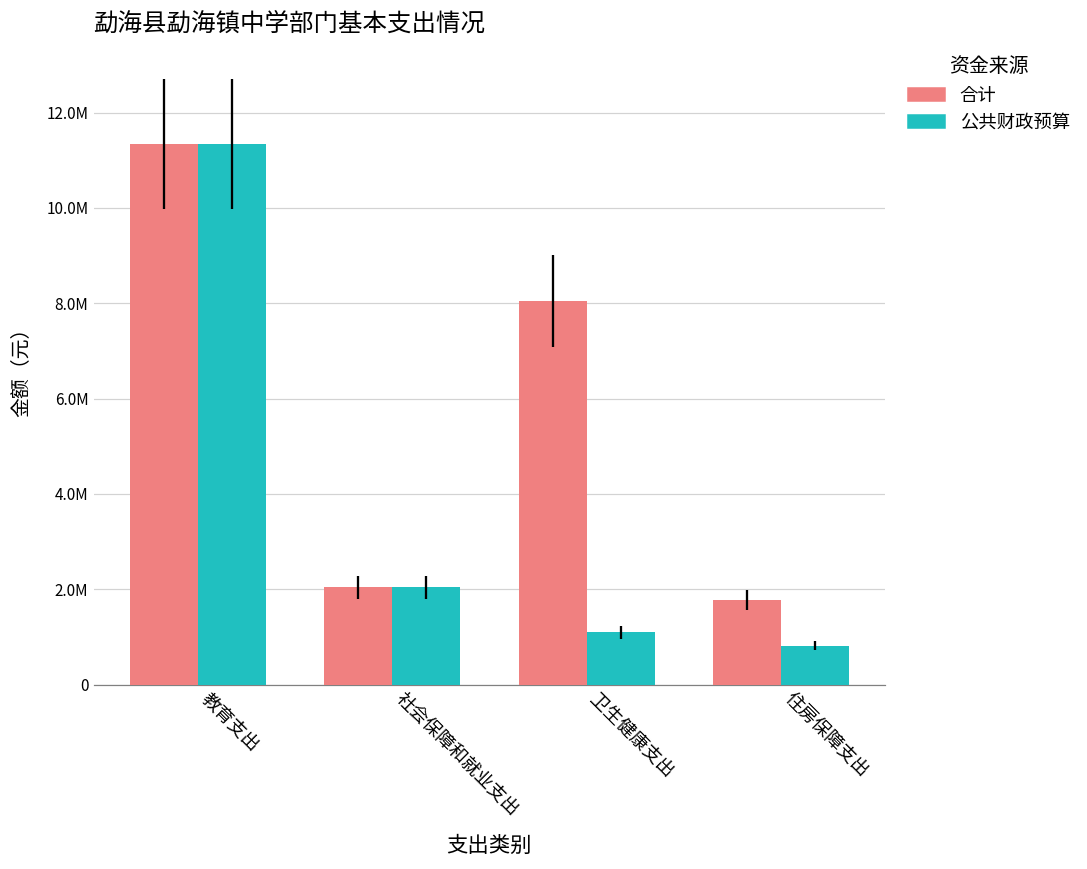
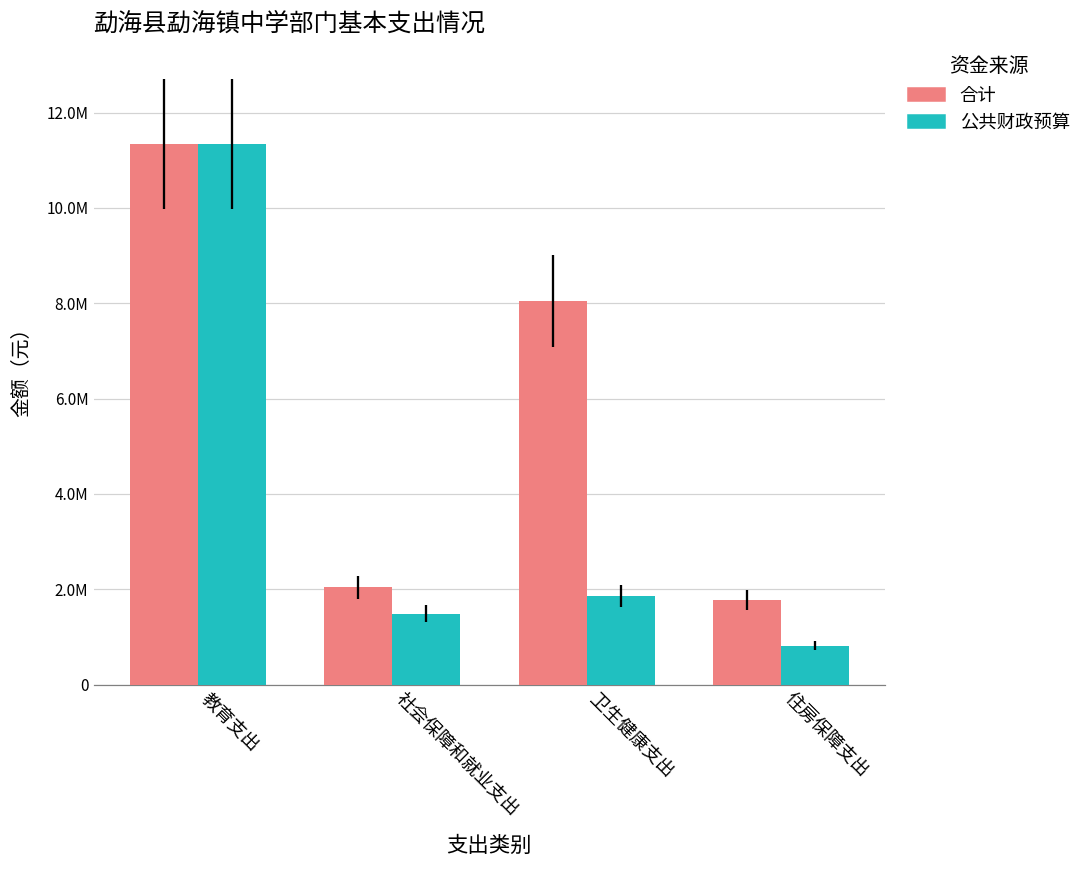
公共财政预算, 社会保障和就业支出: 2000000 -> 1500000
公共财政预算, 卫生健康支出: 1100000 -> 1900000
